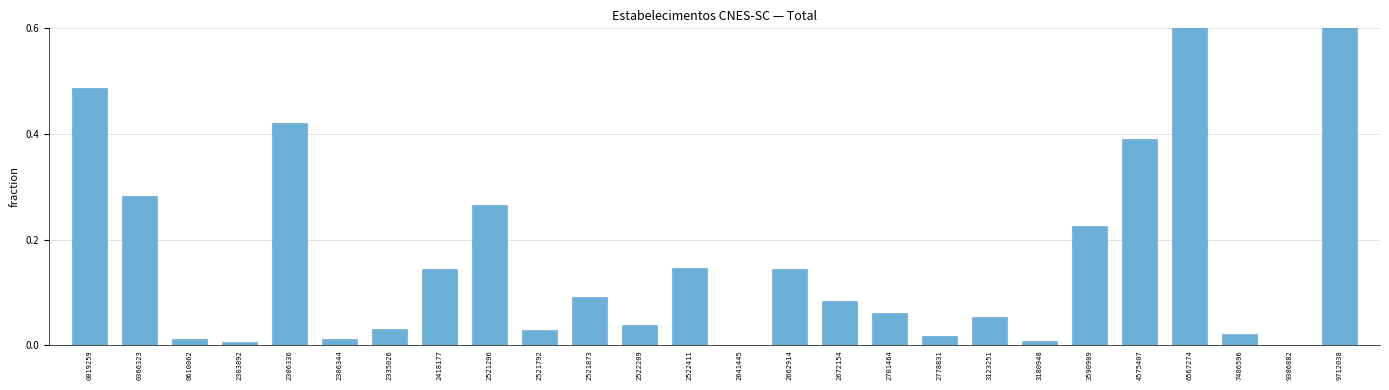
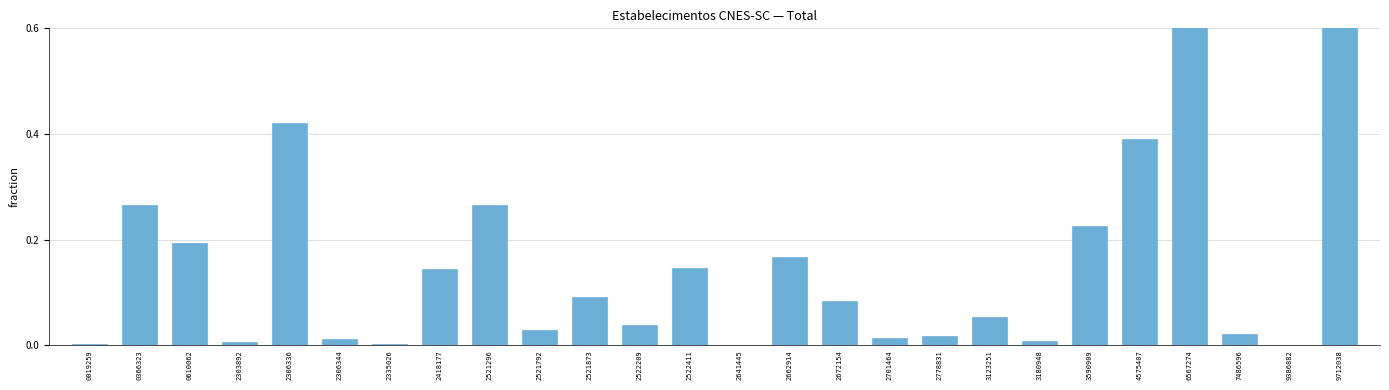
0019259: 0.49 -> 0.00
0366323: 0.28 -> 0.27
0610062: 0.01 -> 0.19
2335026: 0.03 -> 0.00
2662914: 0.14 -> 0.17
2701464: 0.06 -> 0.01
